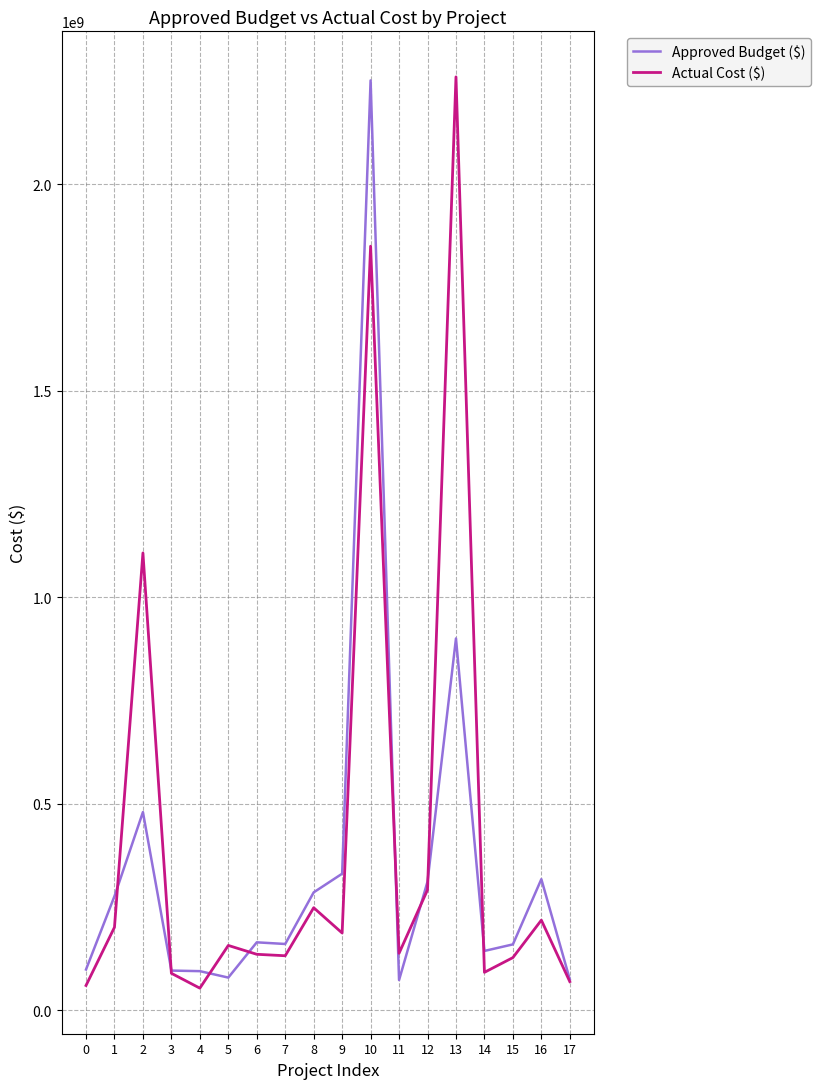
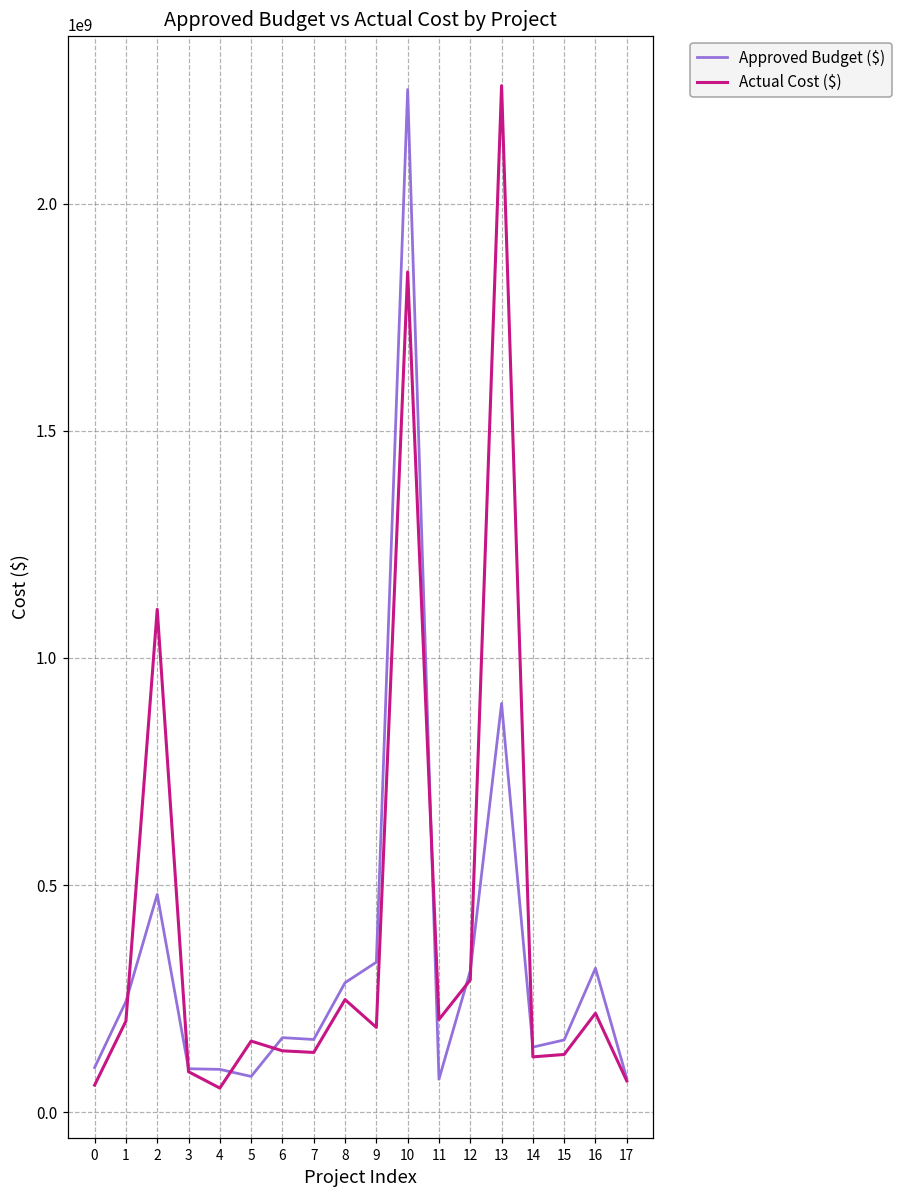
Approved Budget ($), 1: 280000000 -> 240000000
Actual Cost ($), 11: 140000000 -> 200000000
Actual Cost ($), 14: 90000000 -> 120000000
